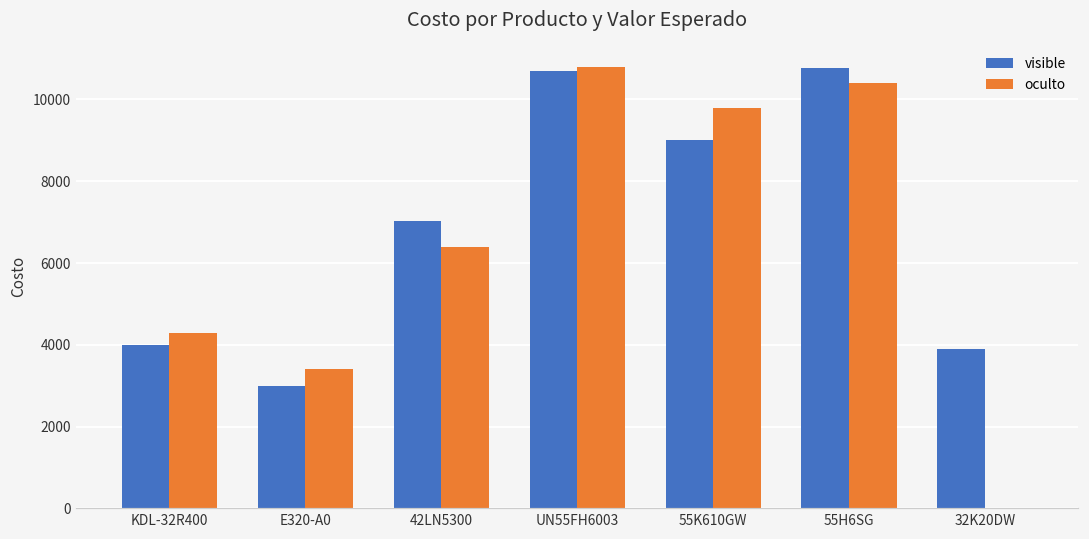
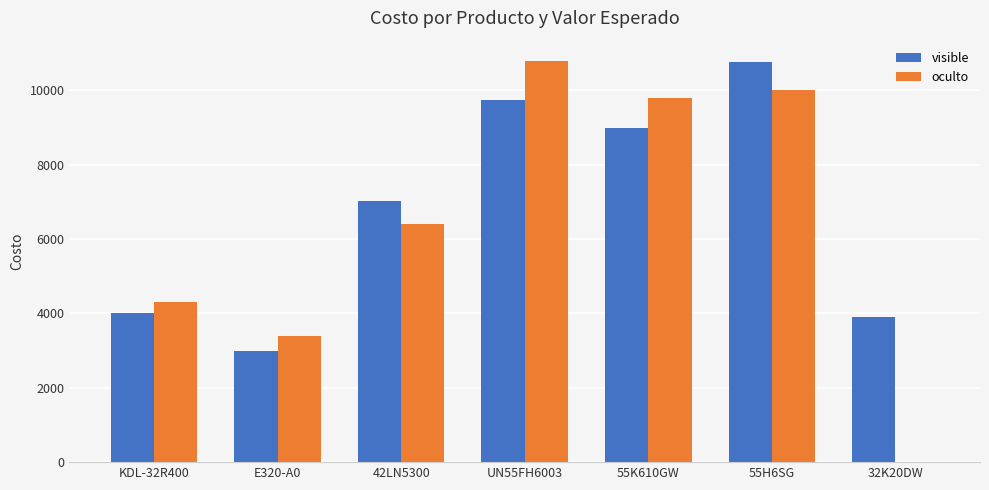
visible, UN55FH6003: 10700 -> 9700
oculto, 55H6SG: 10400 -> 10000
